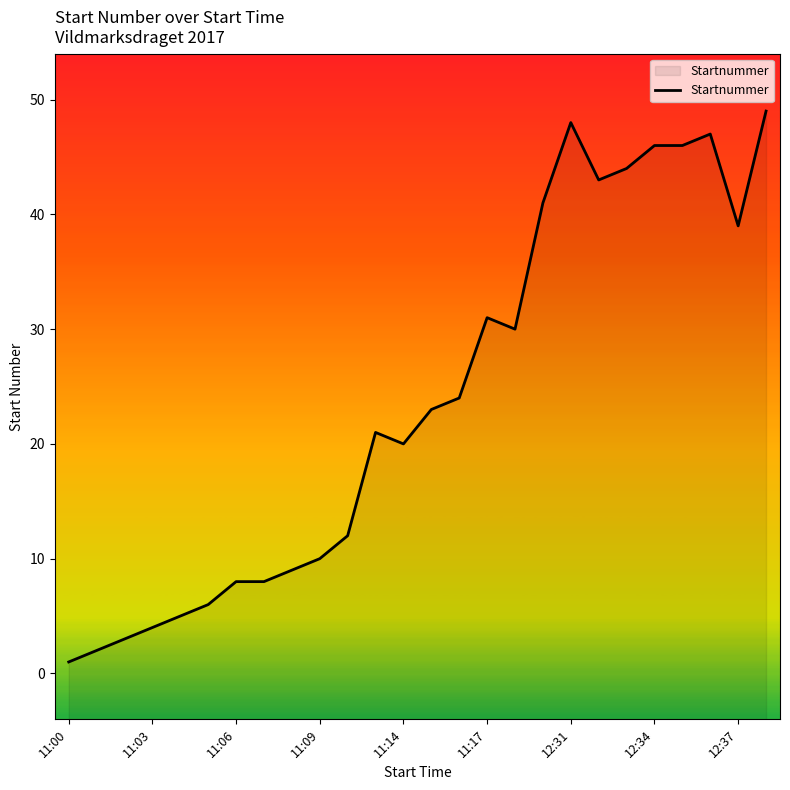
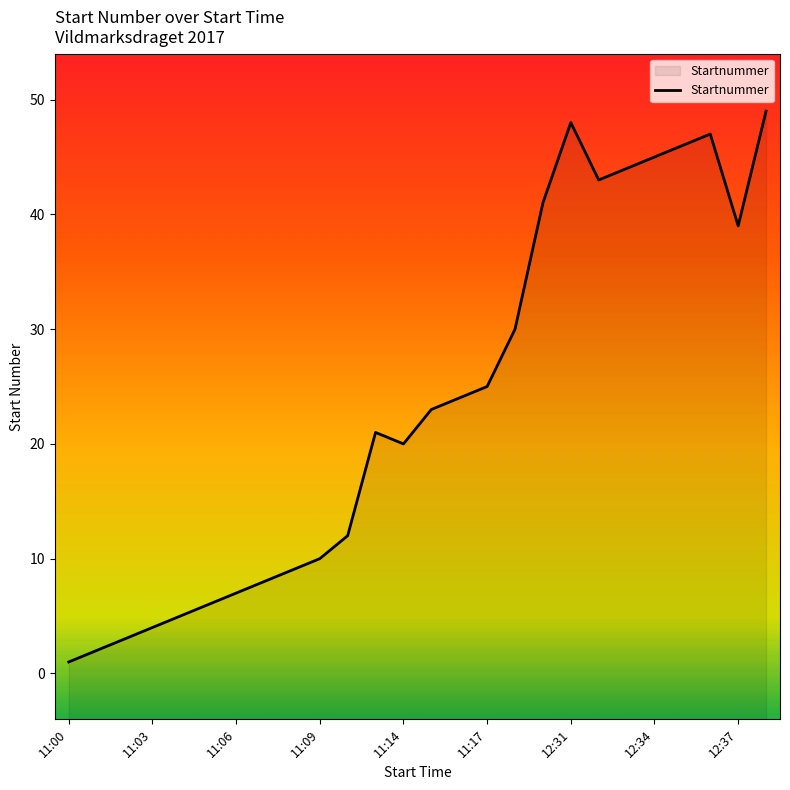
11:06: 8 -> 7
11:17: 31 -> 25
12:34: 46 -> 45
